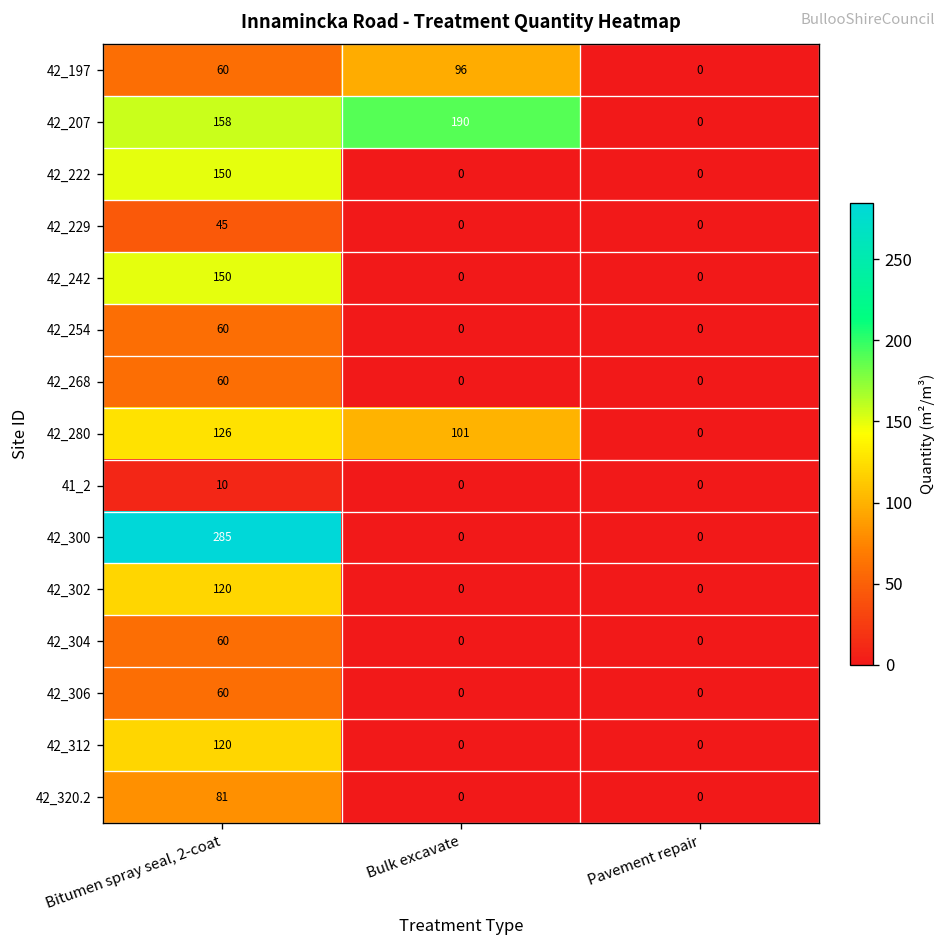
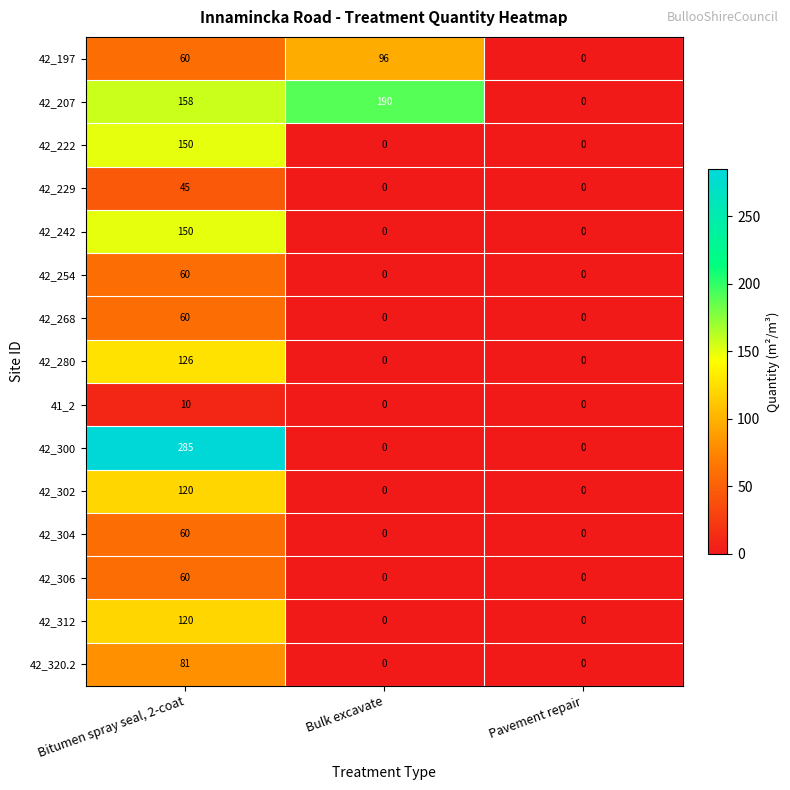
42_280, Bulk excavate: 101 -> 0
